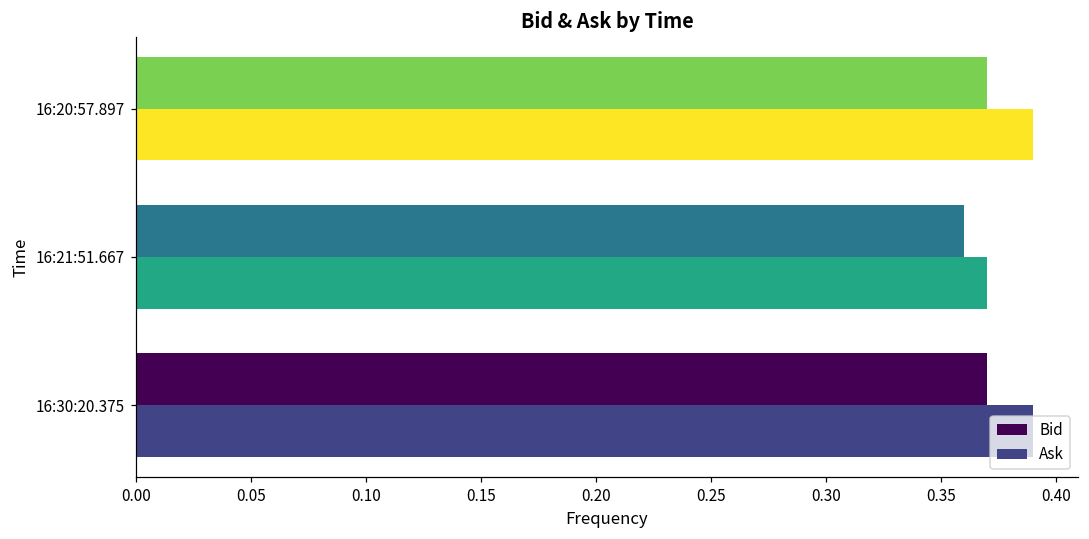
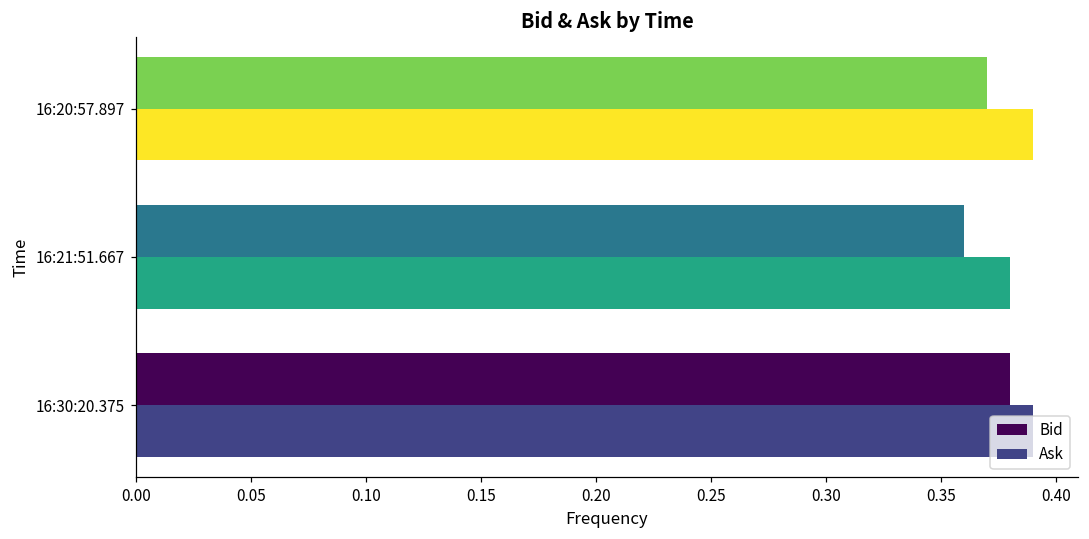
Ask, 16:21:51.667: 0.37 -> 0.38
Bid, 16:30:20.375: 0.37 -> 0.38
